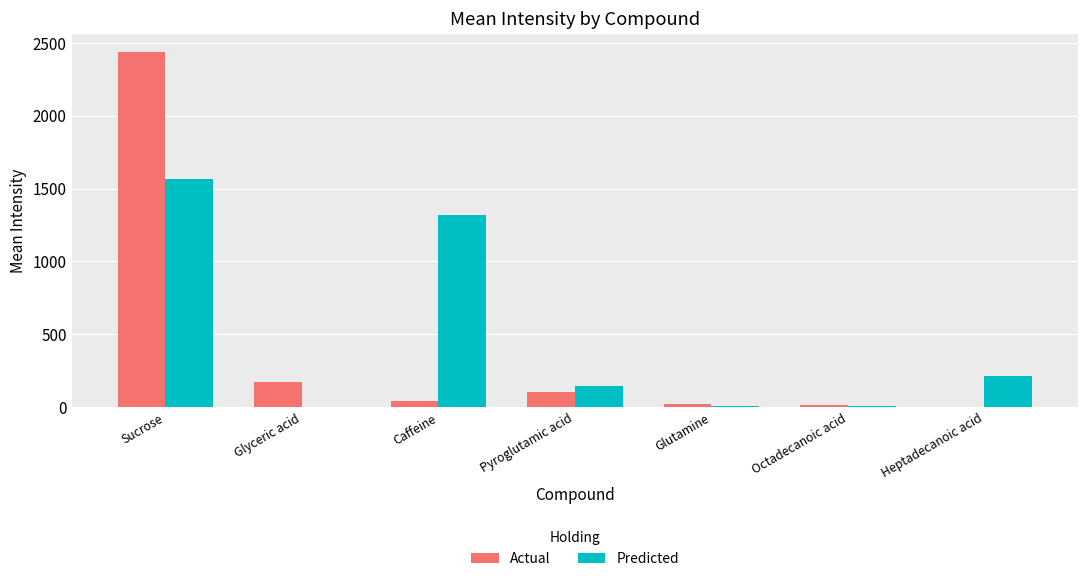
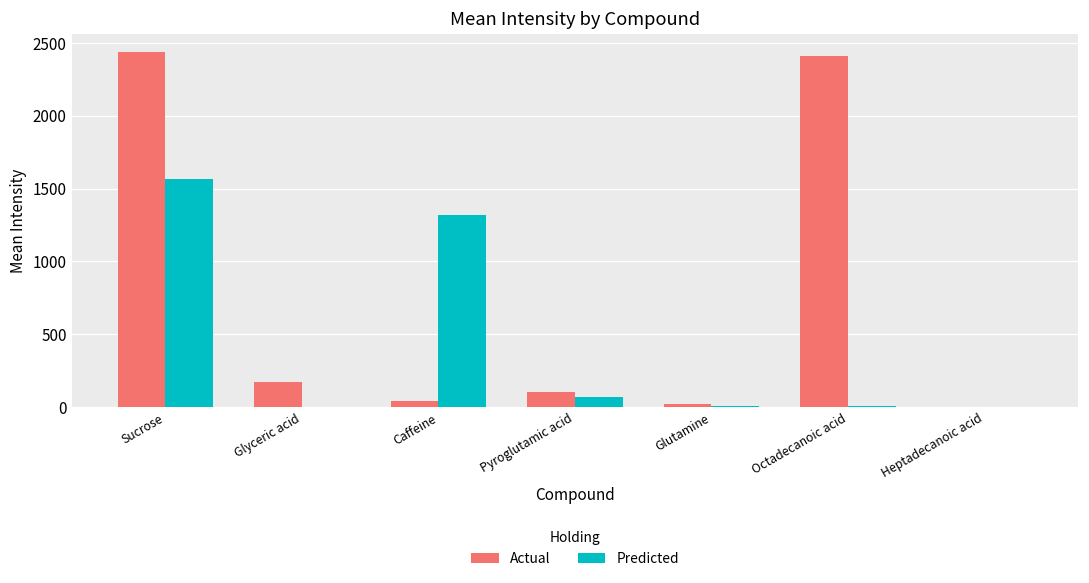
Predicted, Pyroglutamic acid: 140 -> 70
Actual, Octadecanoic acid: 10 -> 2410
Predicted, Heptadecanoic acid: 210 -> 0
